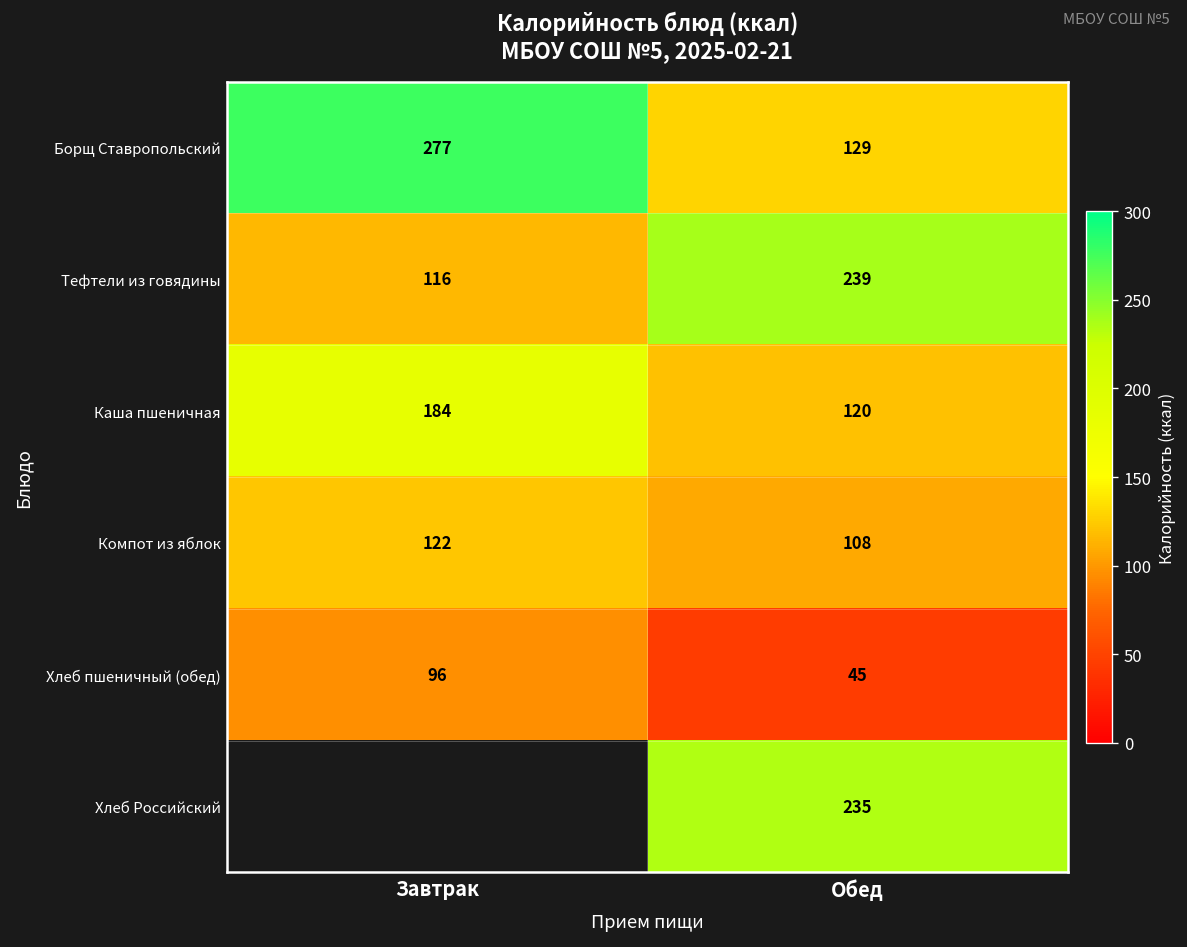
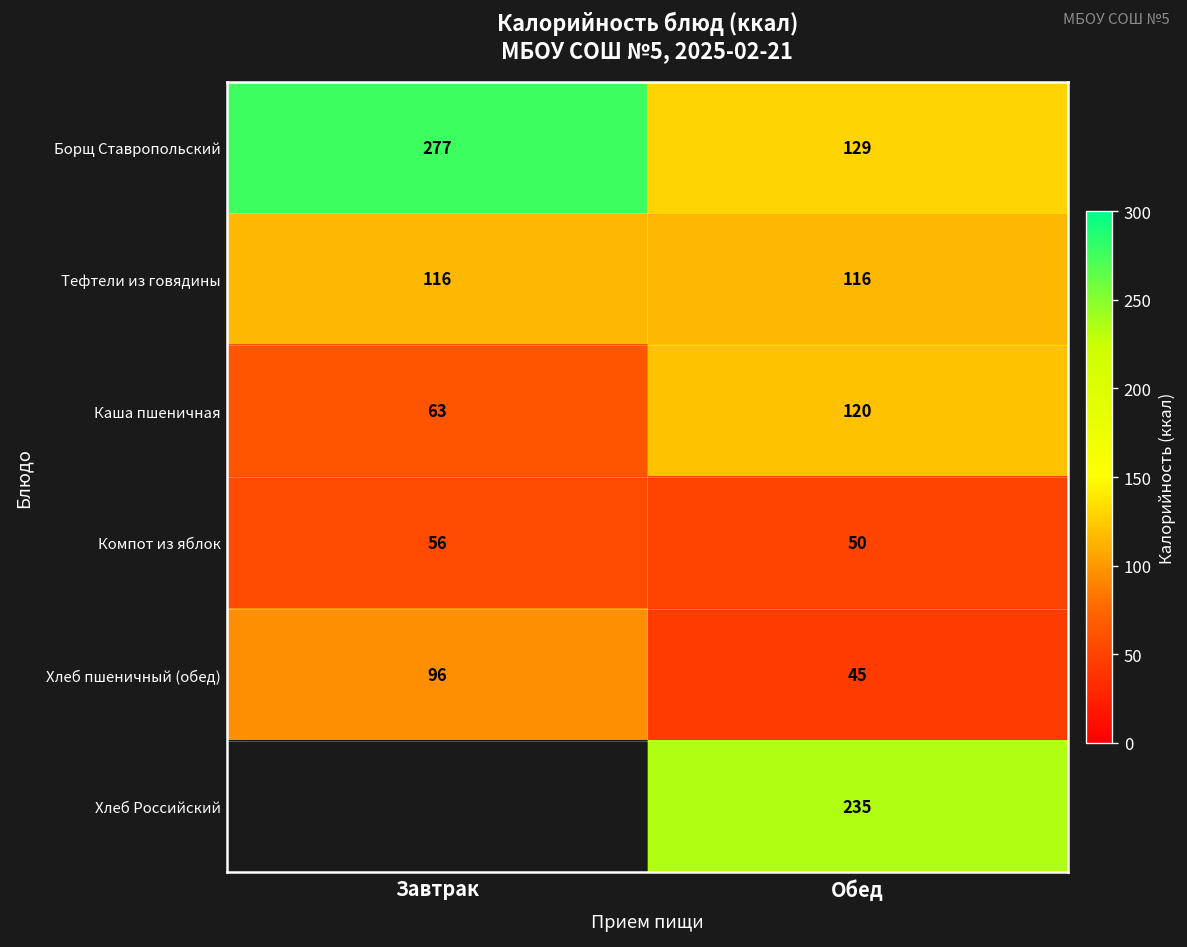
Тефтели из говядины, Обед: 239 -> 116
Каша пшеничная, Завтрак: 184 -> 63
Компот из яблок, Завтрак: 122 -> 56
Компот из яблок, Обед: 108 -> 50
